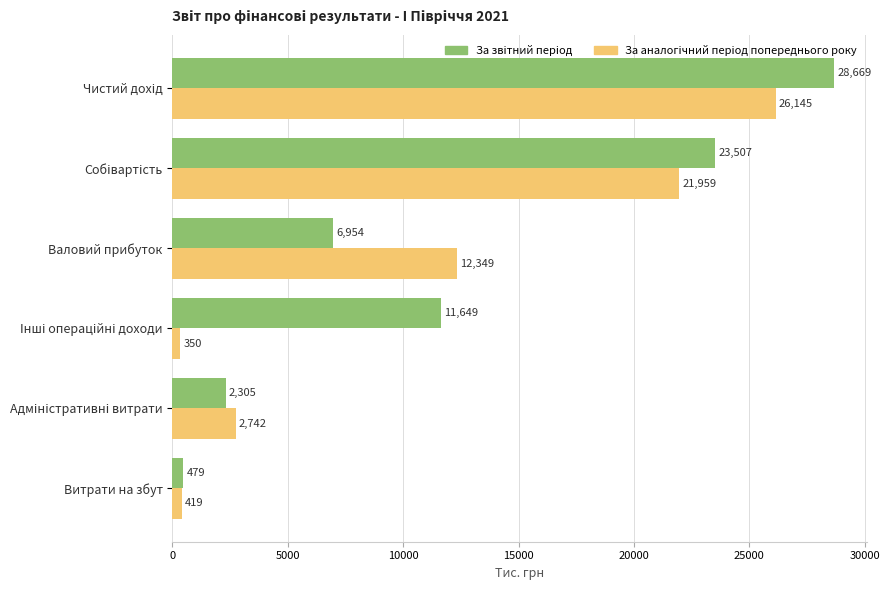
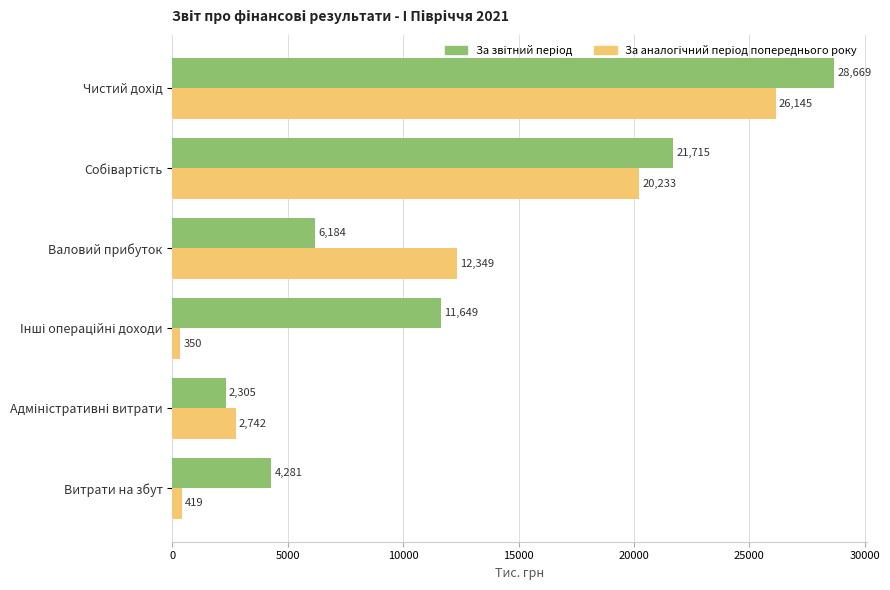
За звітний період, Собівартість: 23,507 -> 21,715
За аналогічний період попереднього року, Собівартість: 21,959 -> 20,233
За звітний період, Валовий прибуток: 6,954 -> 6,184
За звітний період, Витрати на збут: 479 -> 4,281
